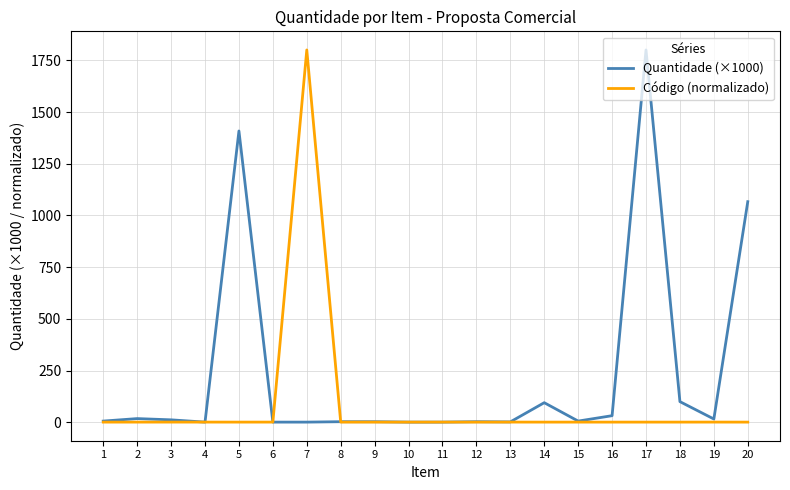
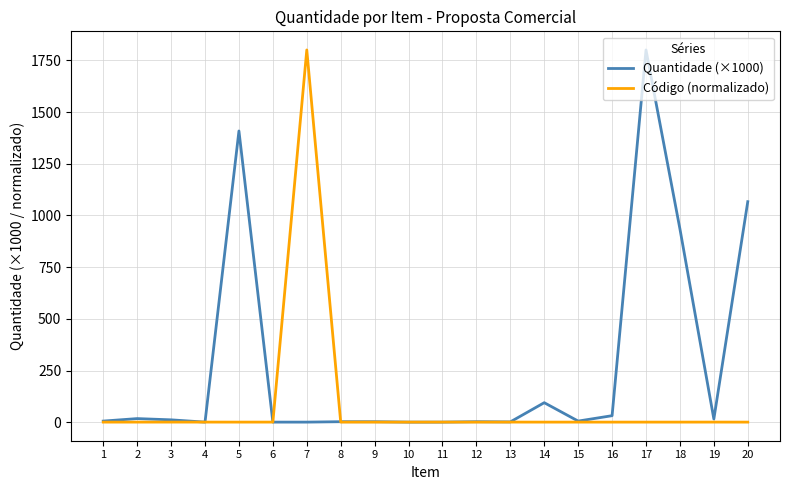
Quantidade (×1000), 18: 100 -> 930
